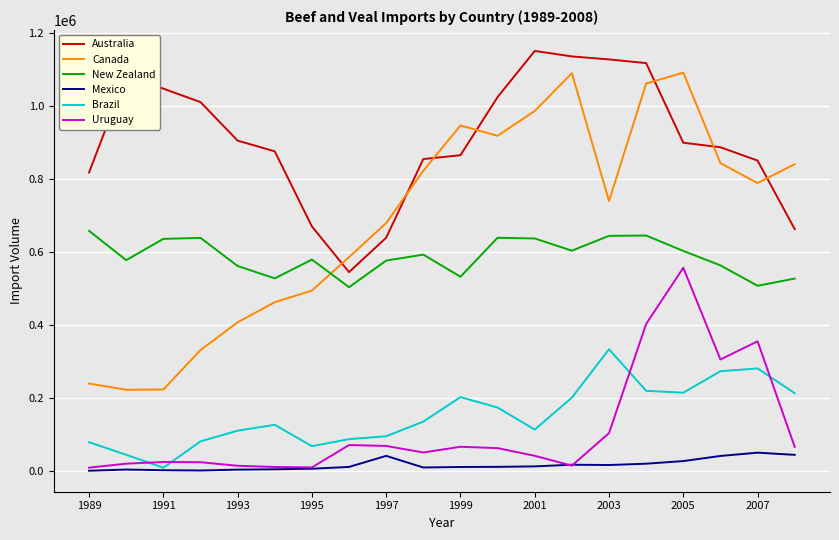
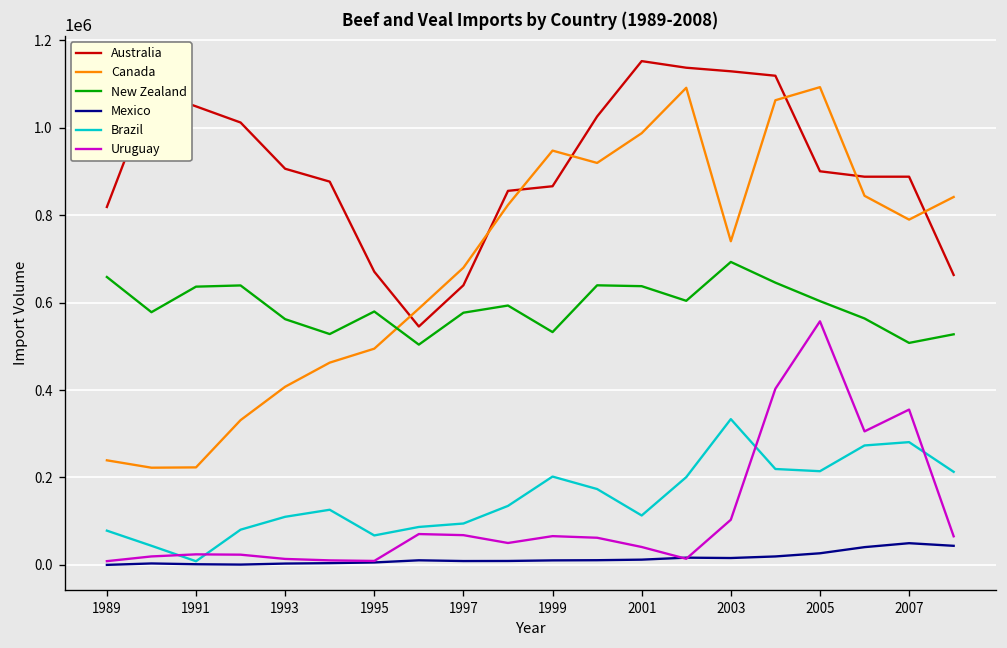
Mexico, 1997: 40000 -> 10000
New Zealand, 2003: 640000 -> 690000
Australia, 2007: 850000 -> 890000
